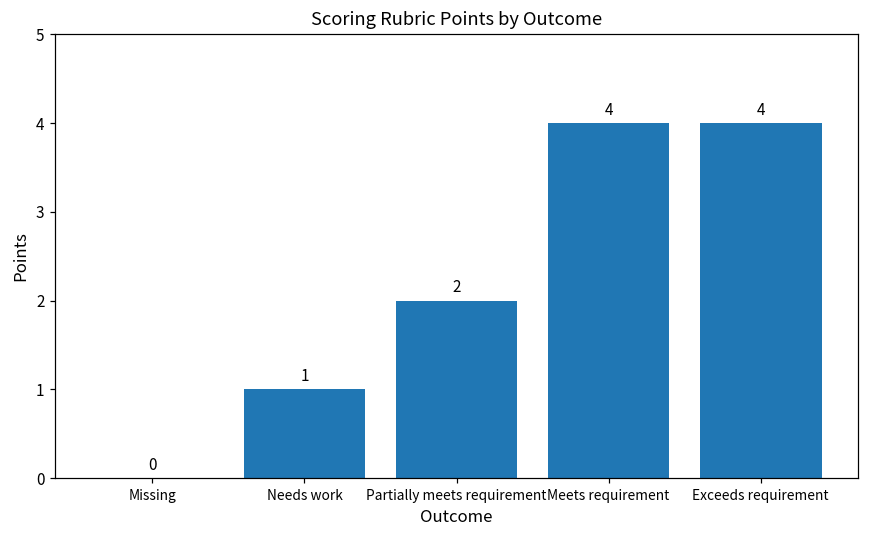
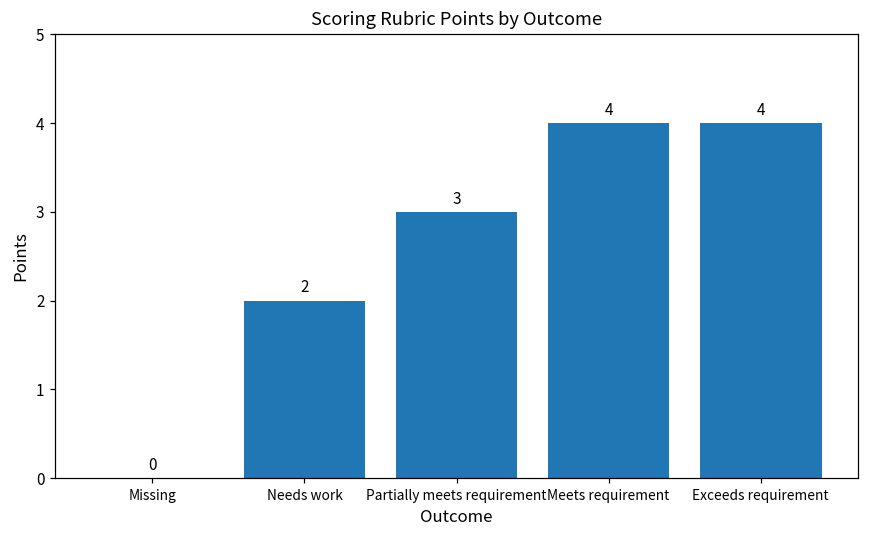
Needs work: 1 -> 2
Partially meets requirement: 2 -> 3
